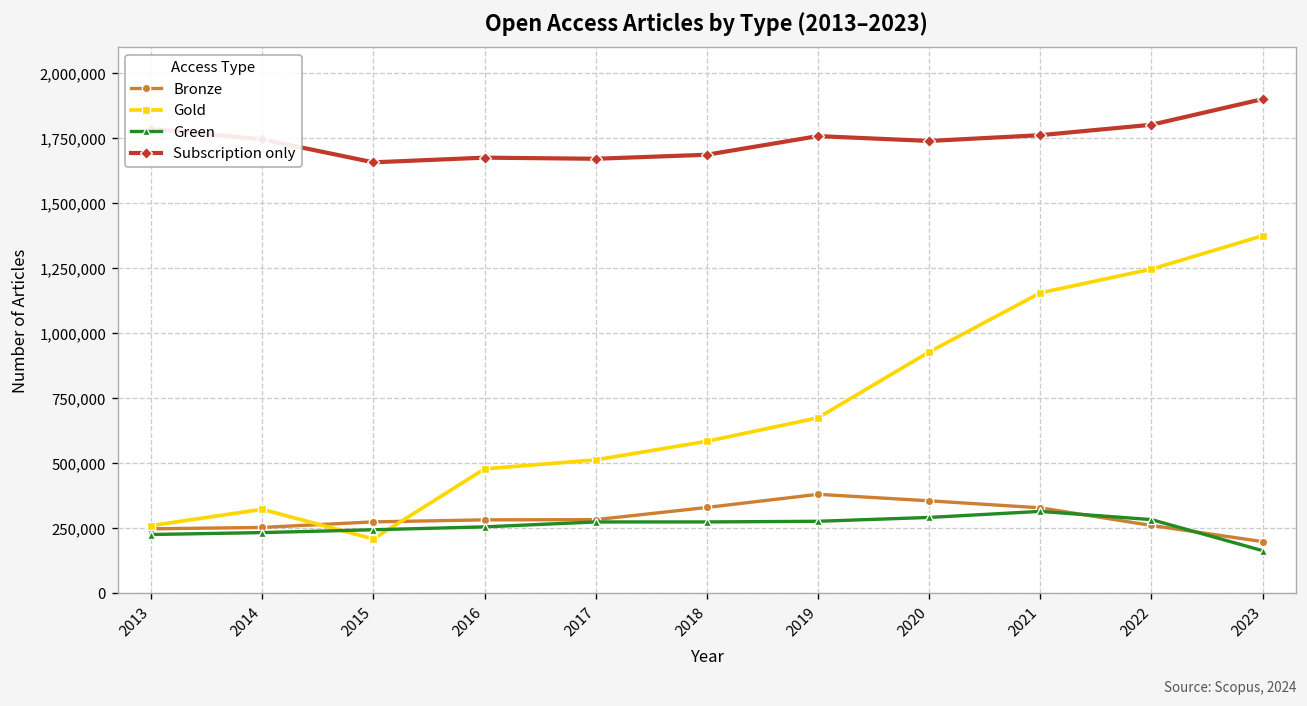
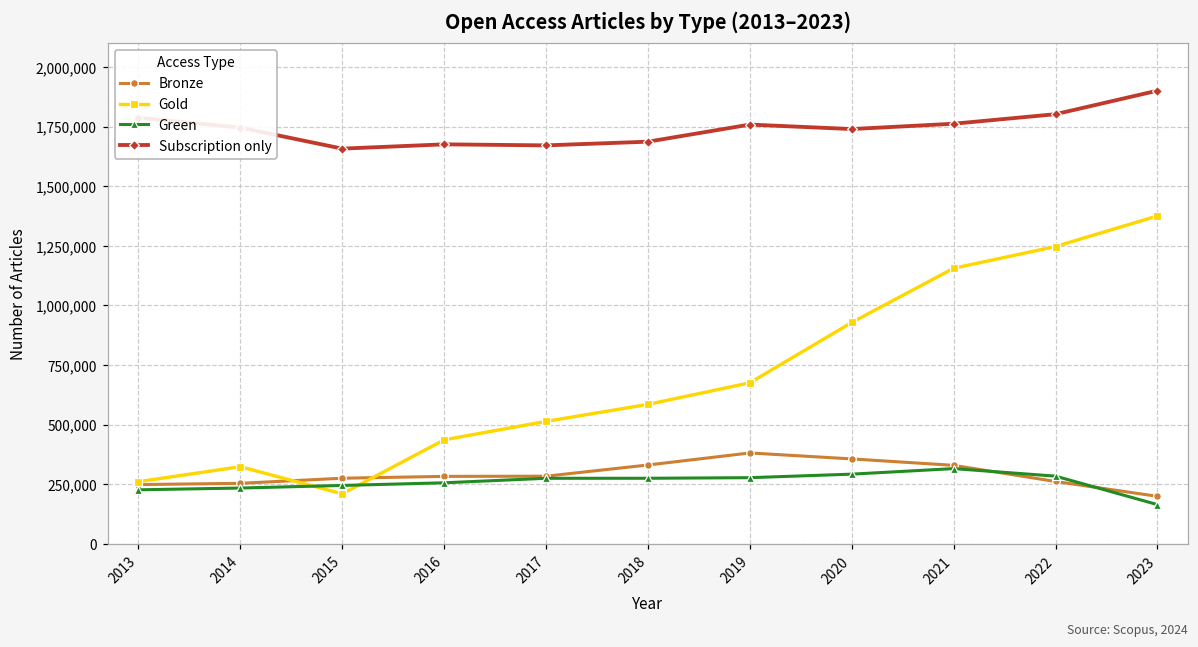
Gold, 2016: 480,000 -> 440,000
